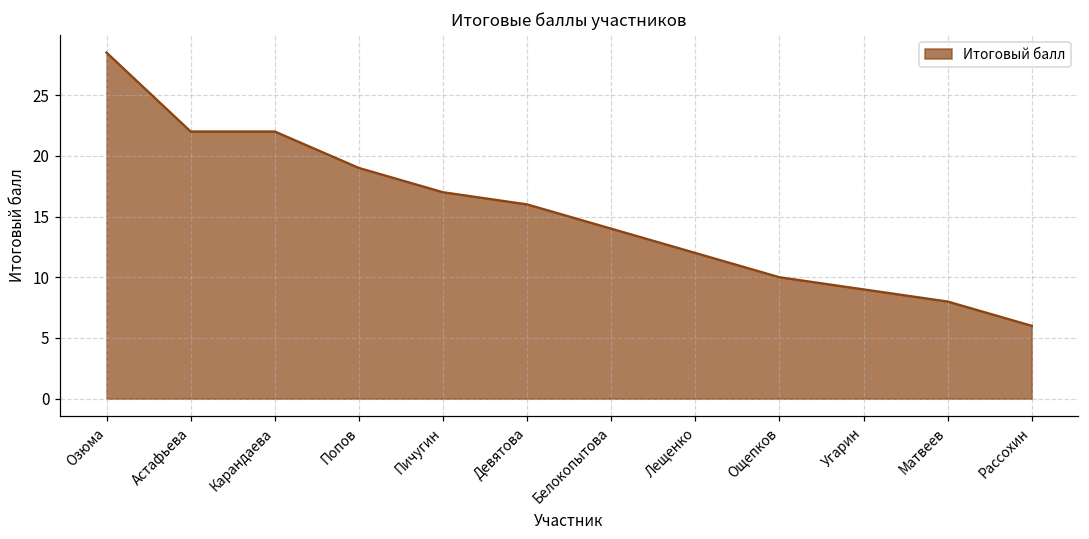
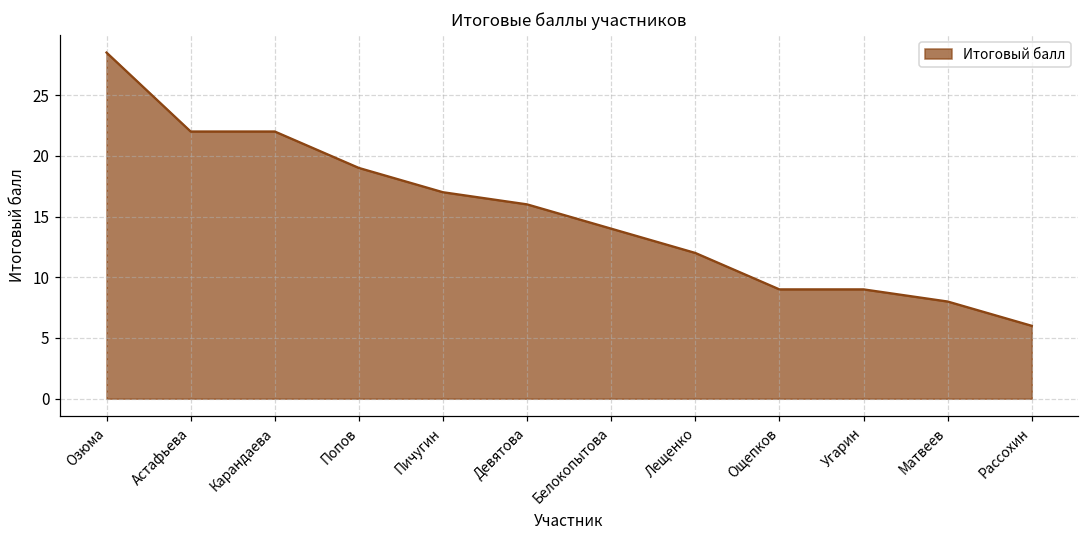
Ощепков: 10 -> 9
